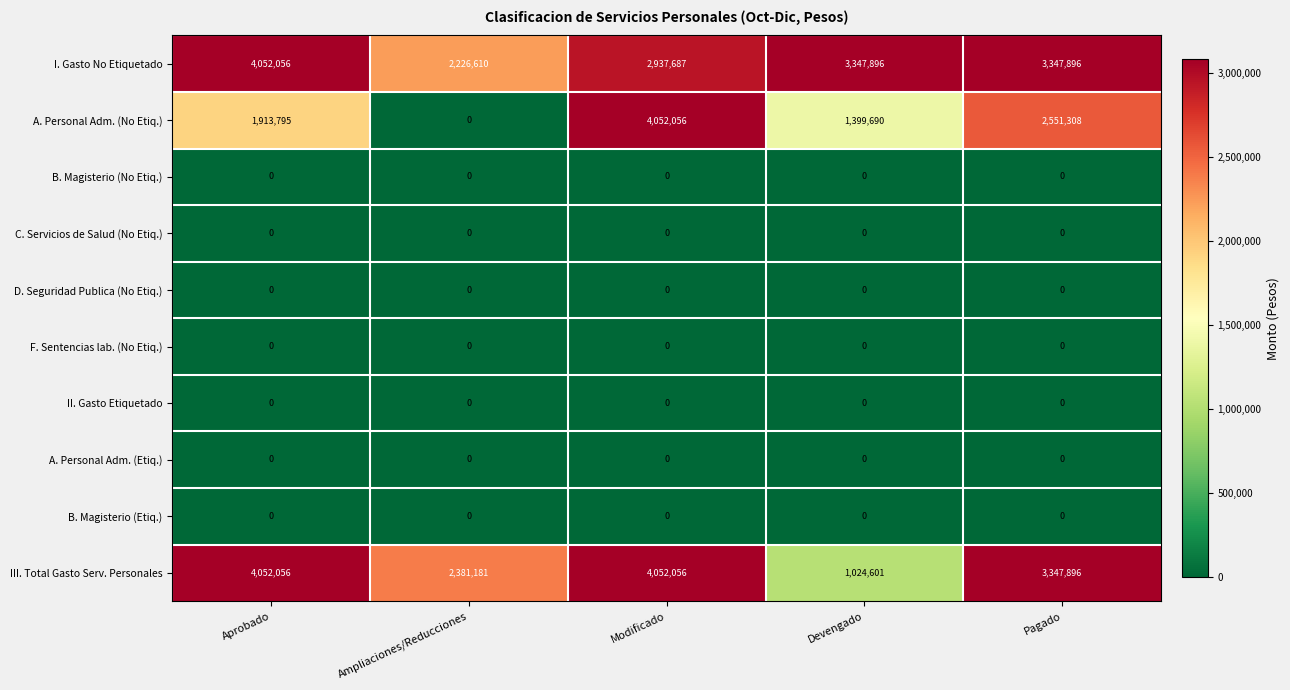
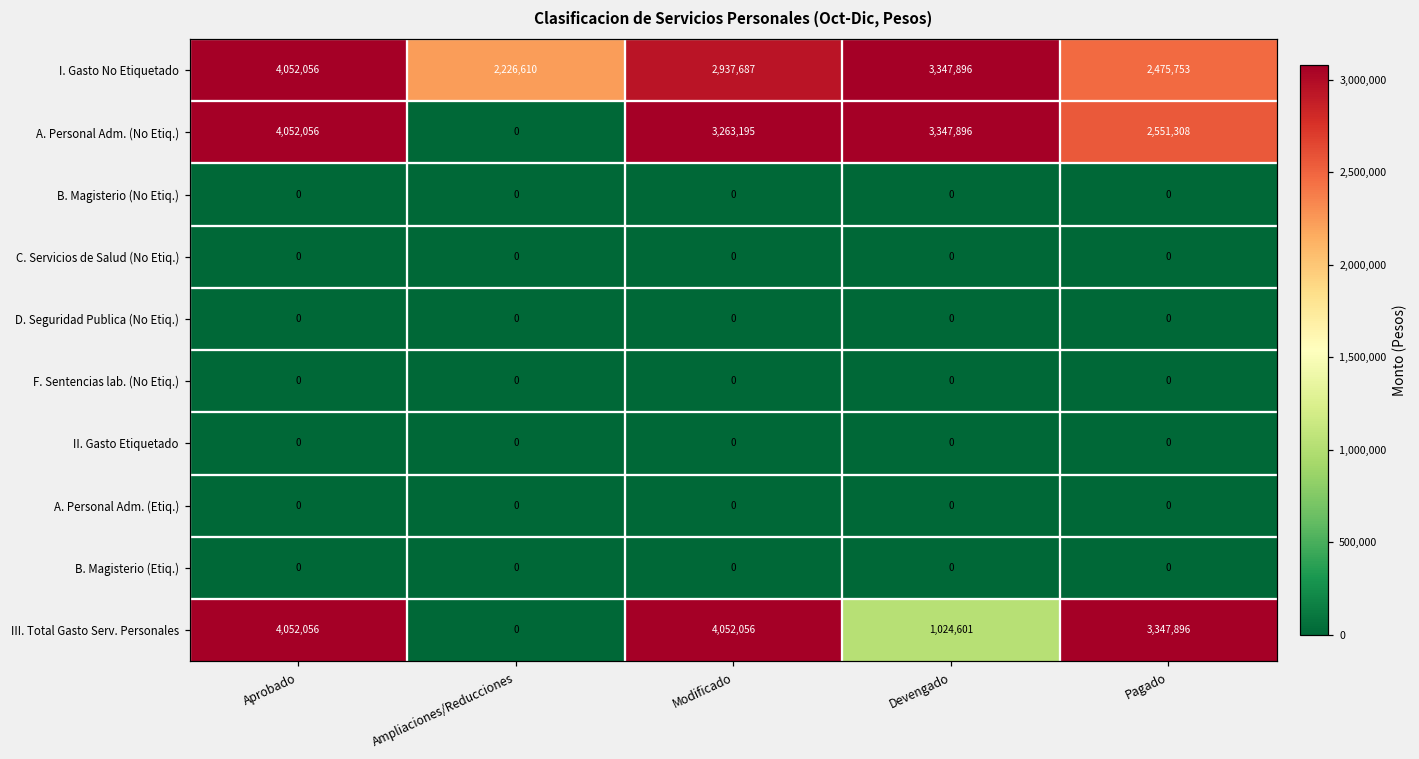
I. Gasto No Etiquetado, Pagado: 3,347,896 -> 2,475,753
A. Personal Adm. (No Etiq.), Aprobado: 1,913,795 -> 4,052,056
A. Personal Adm. (No Etiq.), Modificado: 4,052,056 -> 3,263,195
A. Personal Adm. (No Etiq.), Devengado: 1,399,690 -> 3,347,896
III. Total Gasto Serv. Personales, Ampliaciones/Reducciones: 2,381,181 -> 0
